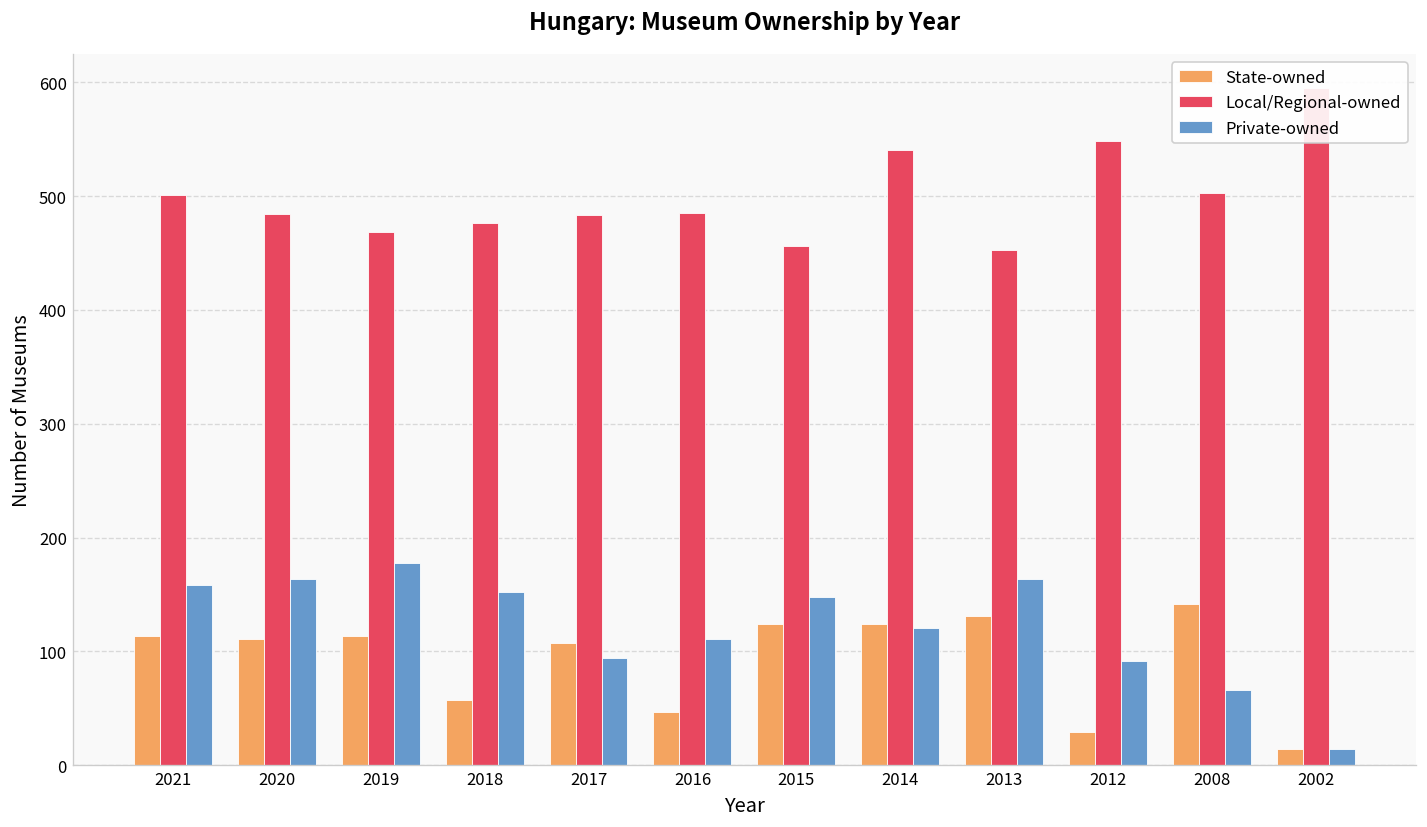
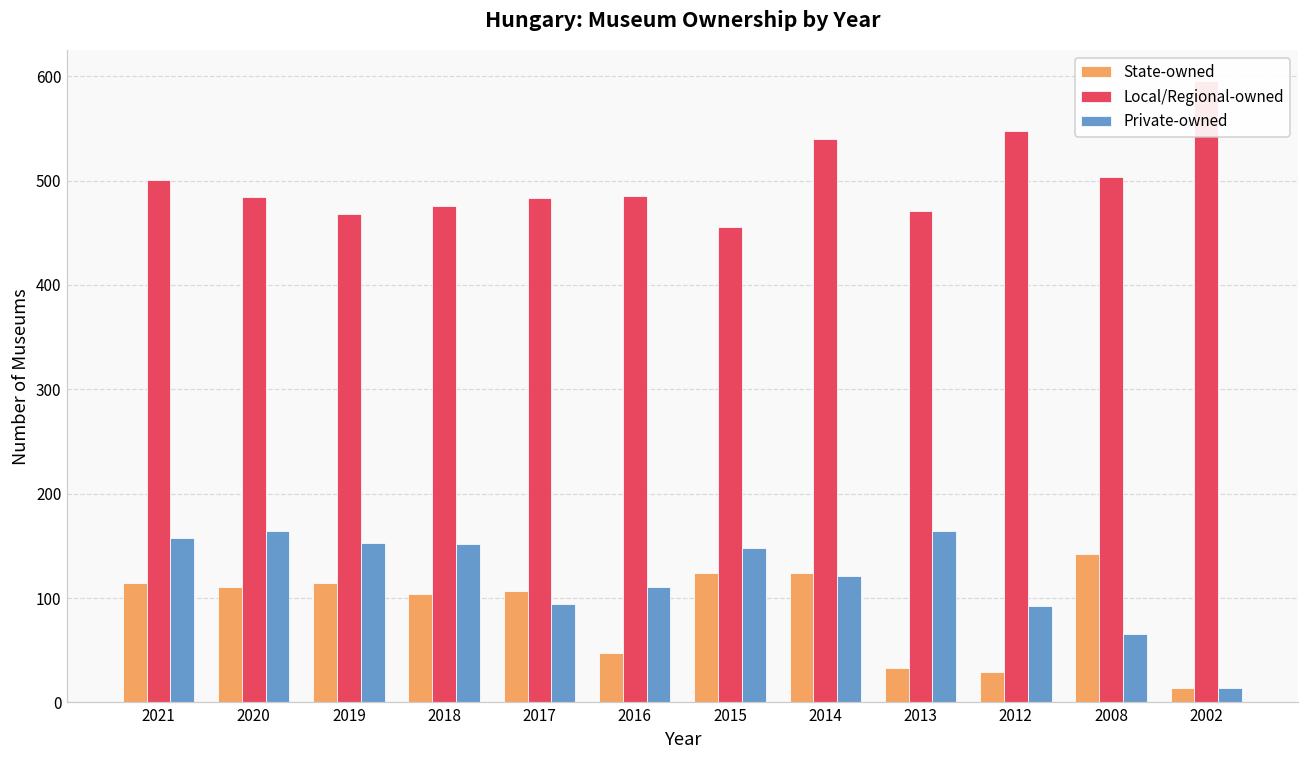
Private-owned, 2019: 180 -> 150
State-owned, 2018: 60 -> 100
State-owned, 2013: 130 -> 30
Local/Regional-owned, 2013: 450 -> 470
